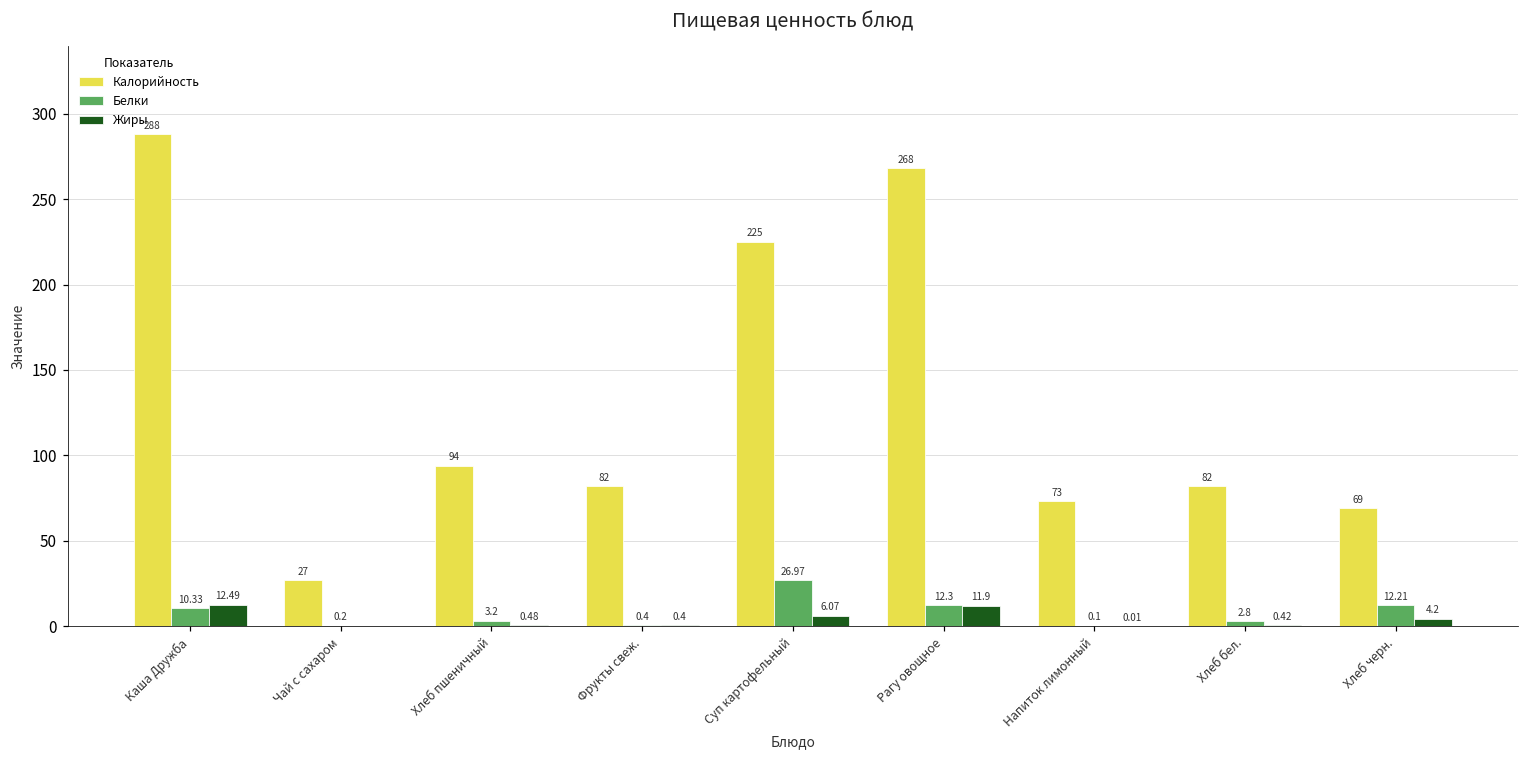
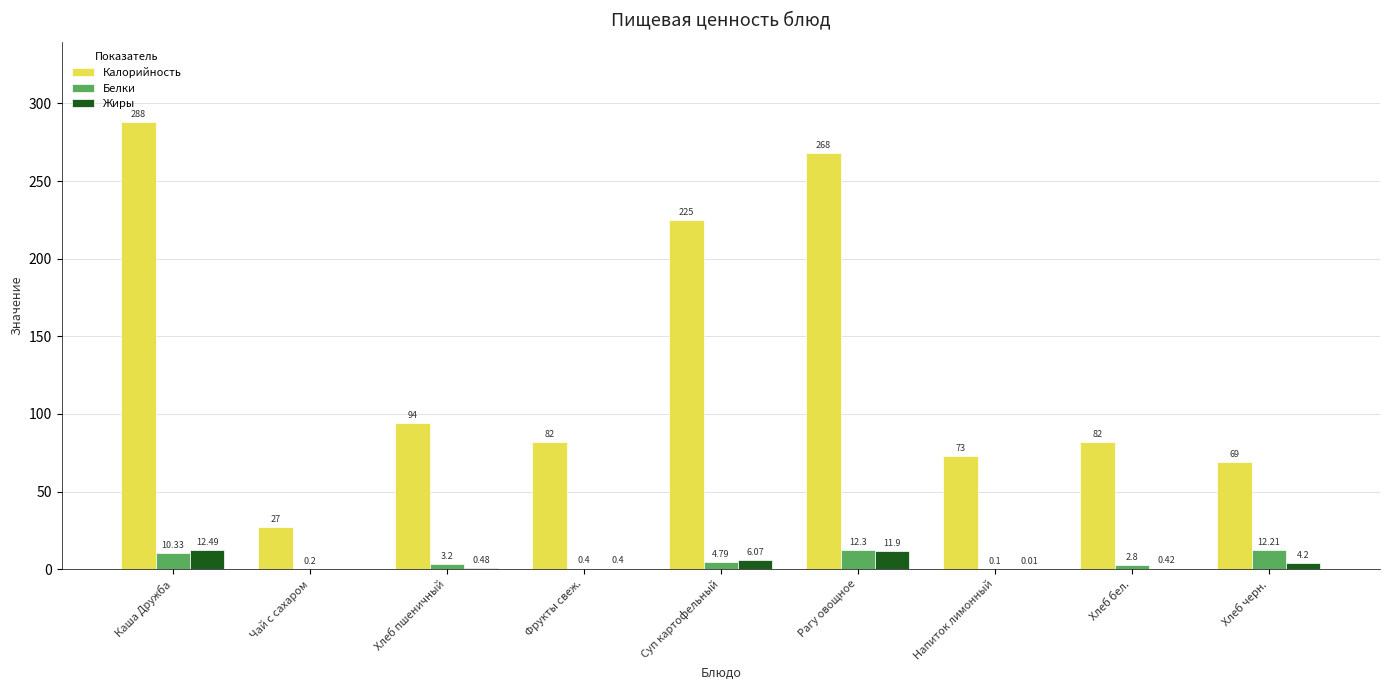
Белки, Суп картофельный: 26.97 -> 4.79
